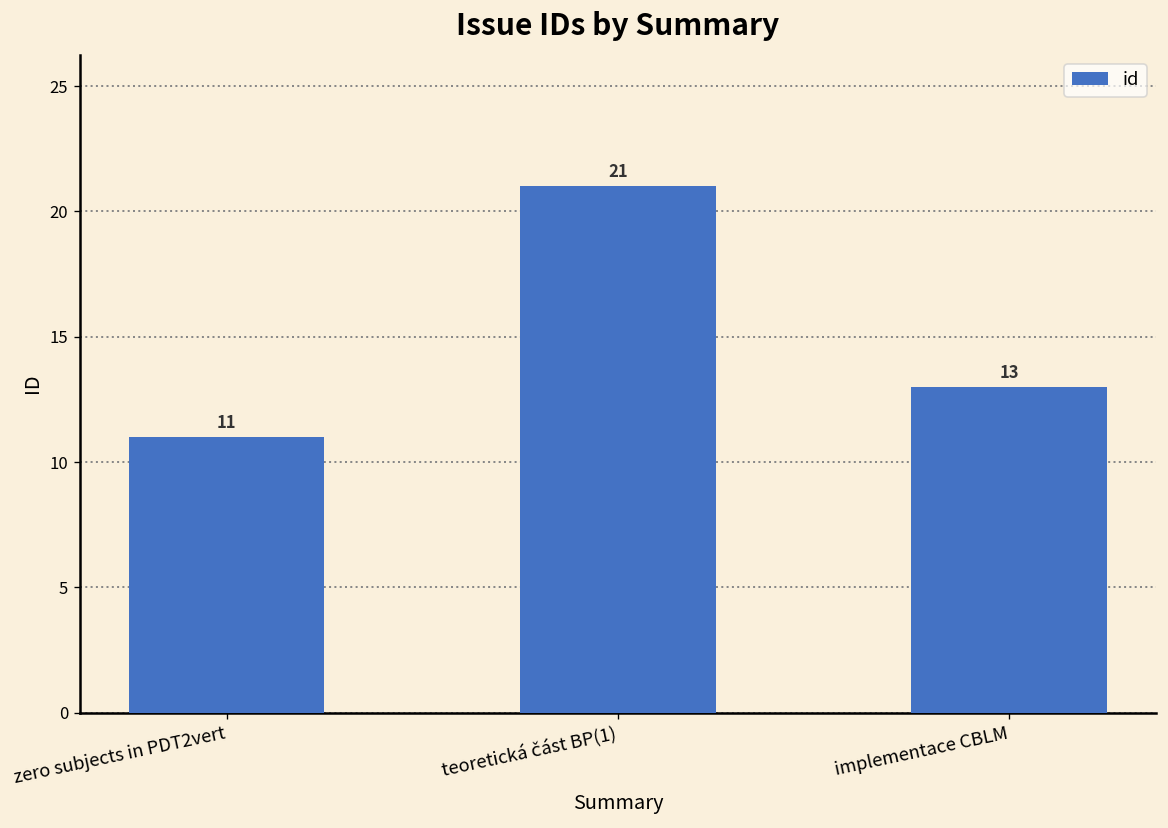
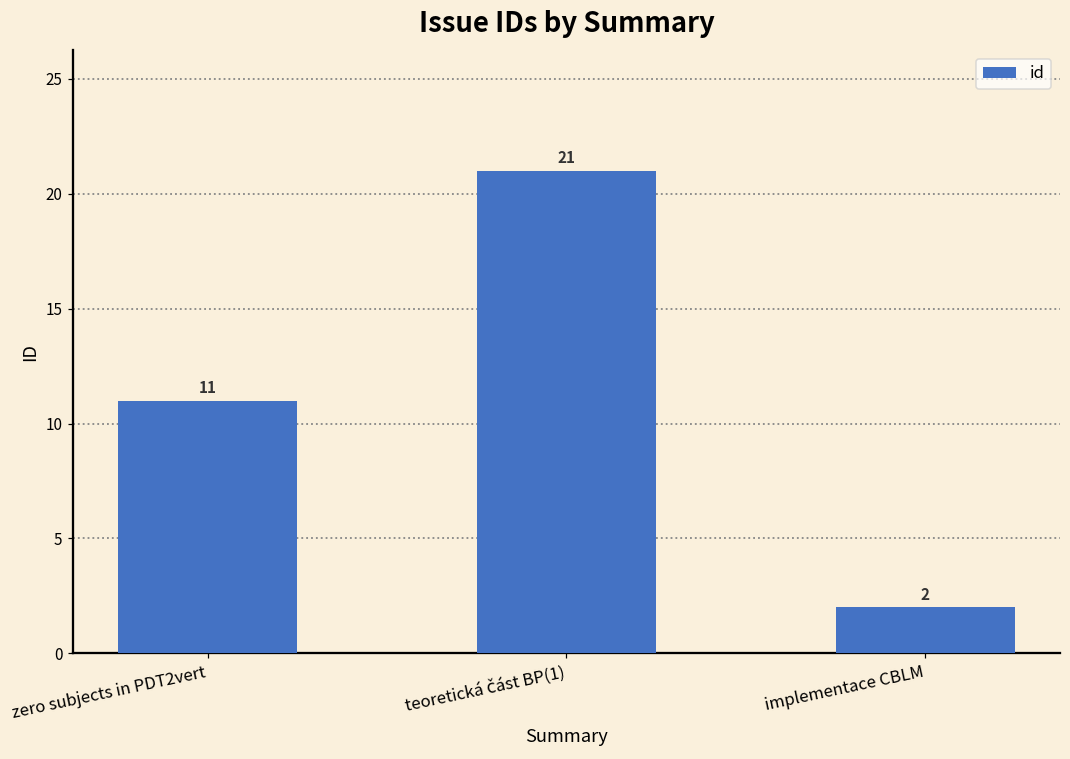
implementace CBLM: 13 -> 2
